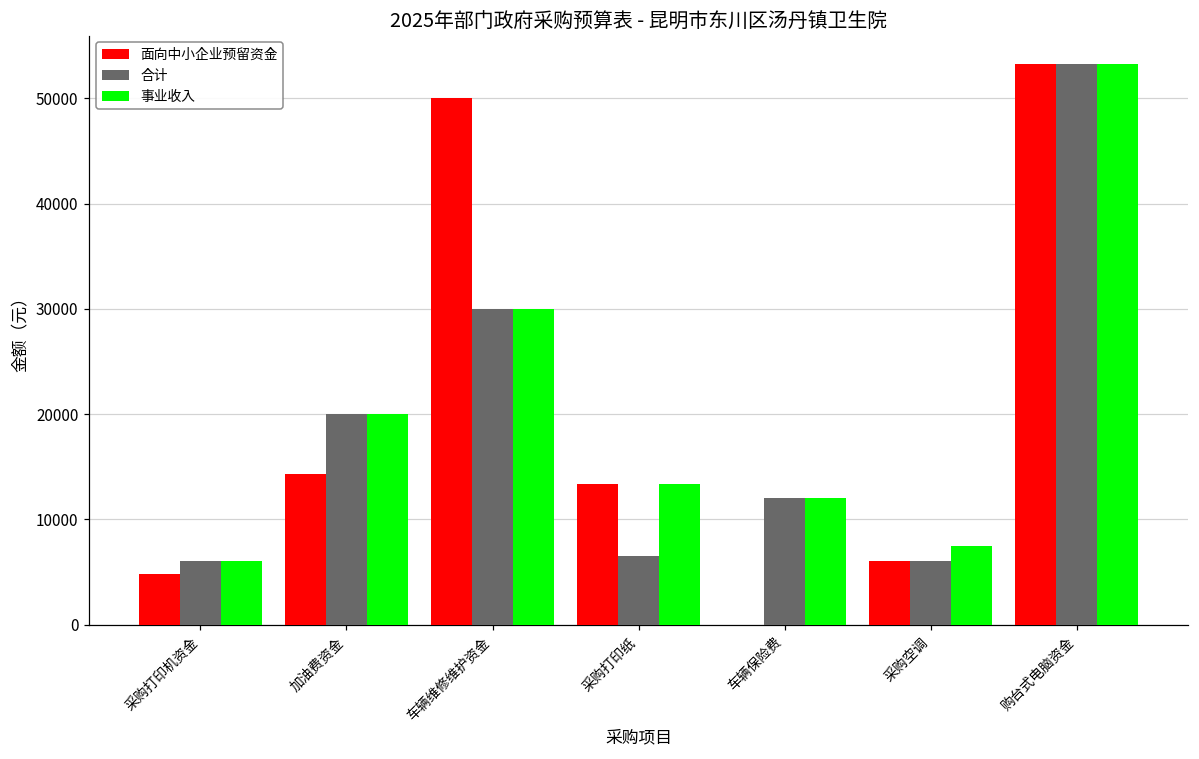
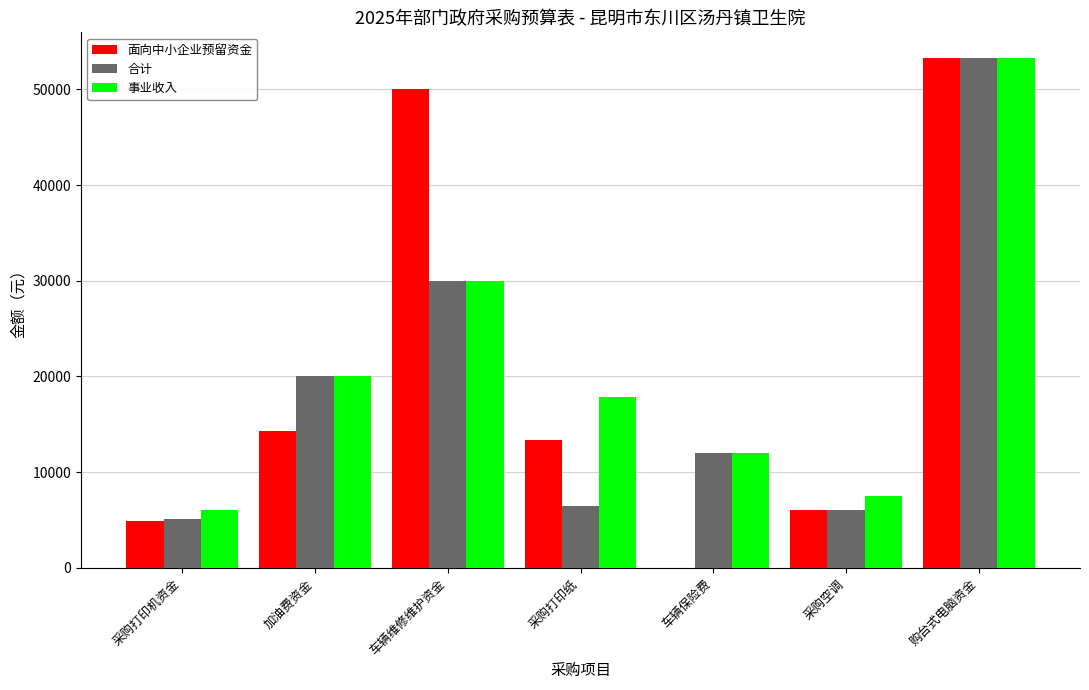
合计, 采购打印机资金: 6000 -> 5000
事业收入, 采购打印纸: 13000 -> 18000
